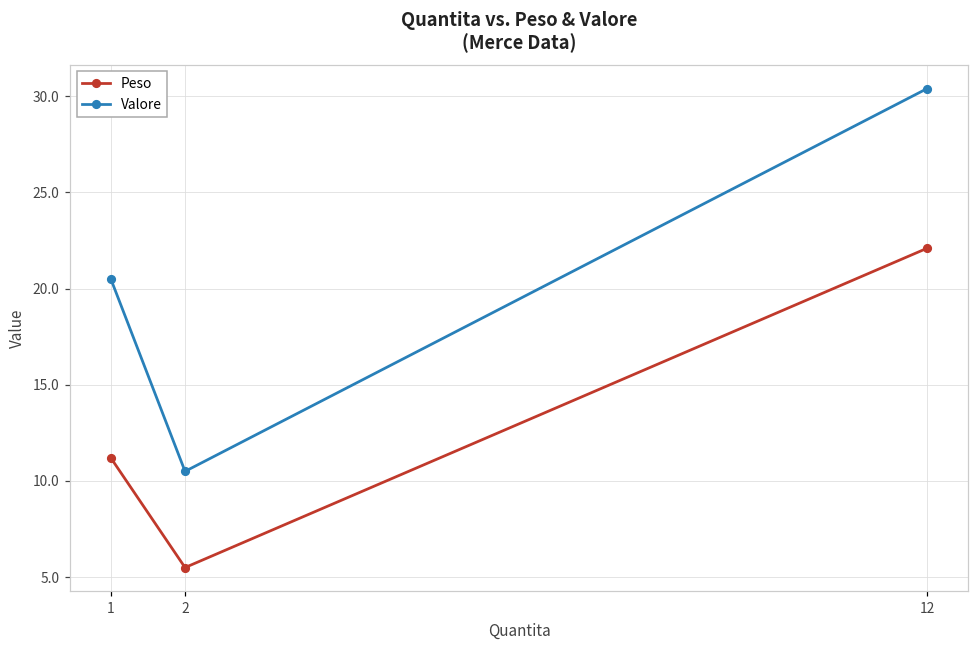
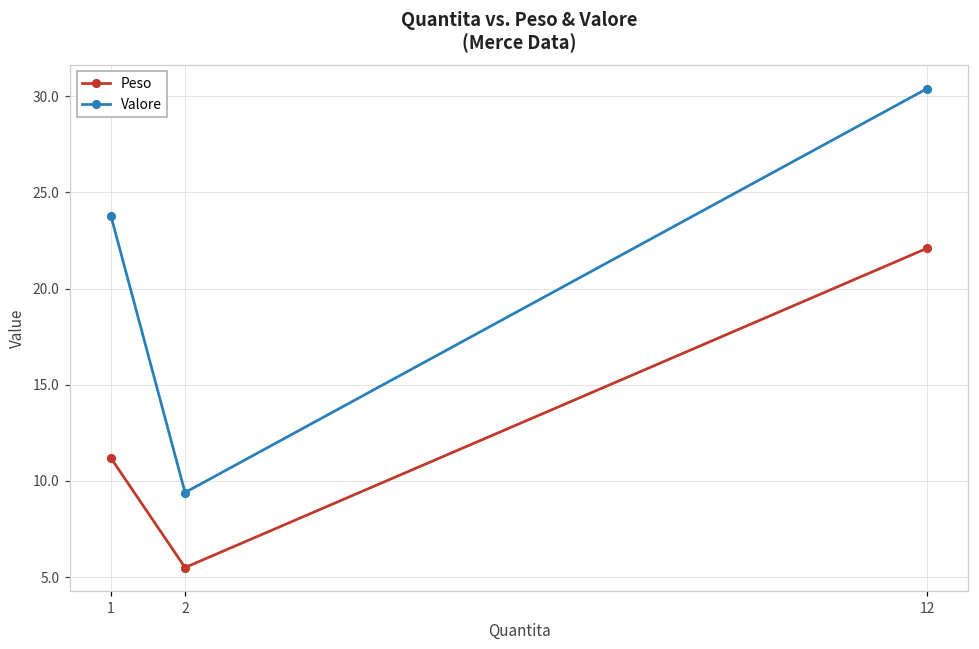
Valore, 1: 20.5 -> 23.8
Valore, 2: 10.5 -> 9.4
